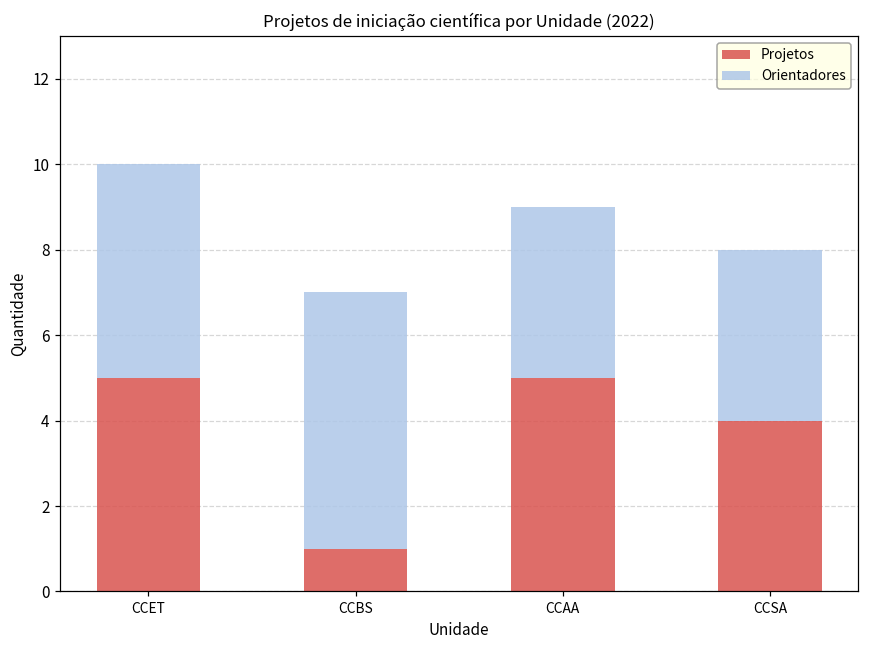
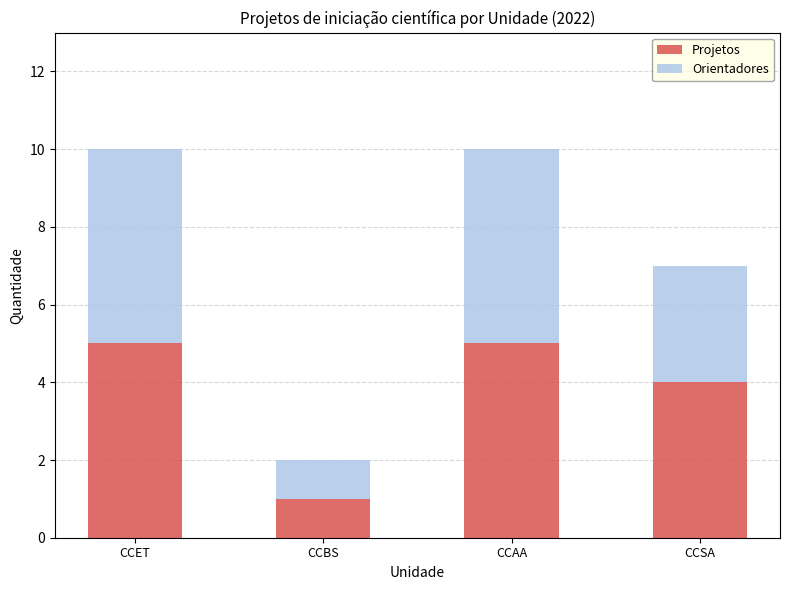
Orientadores, CCBS: 6 -> 1
Orientadores, CCAA: 4 -> 5
Orientadores, CCSA: 4 -> 3
